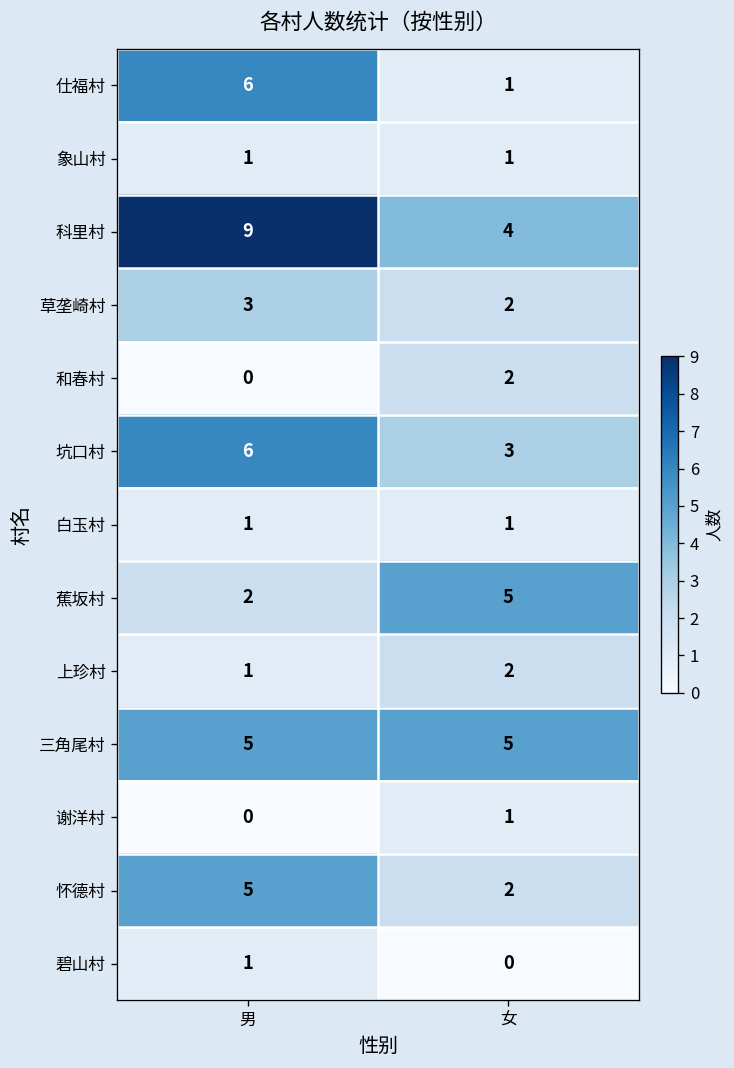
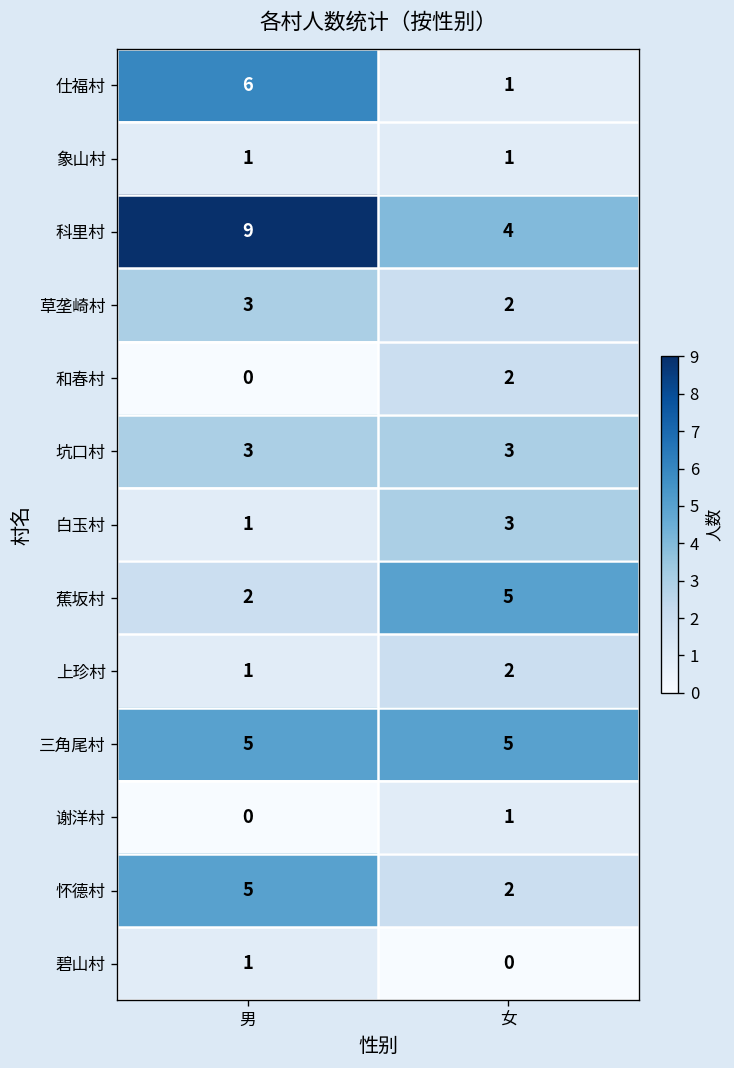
坑口村, 男: 6 -> 3
白玉村, 女: 1 -> 3
